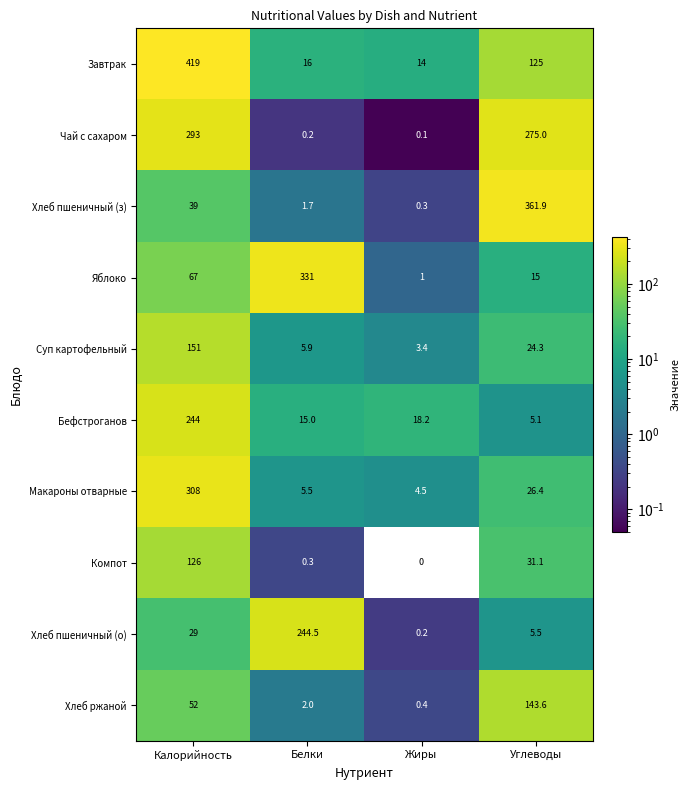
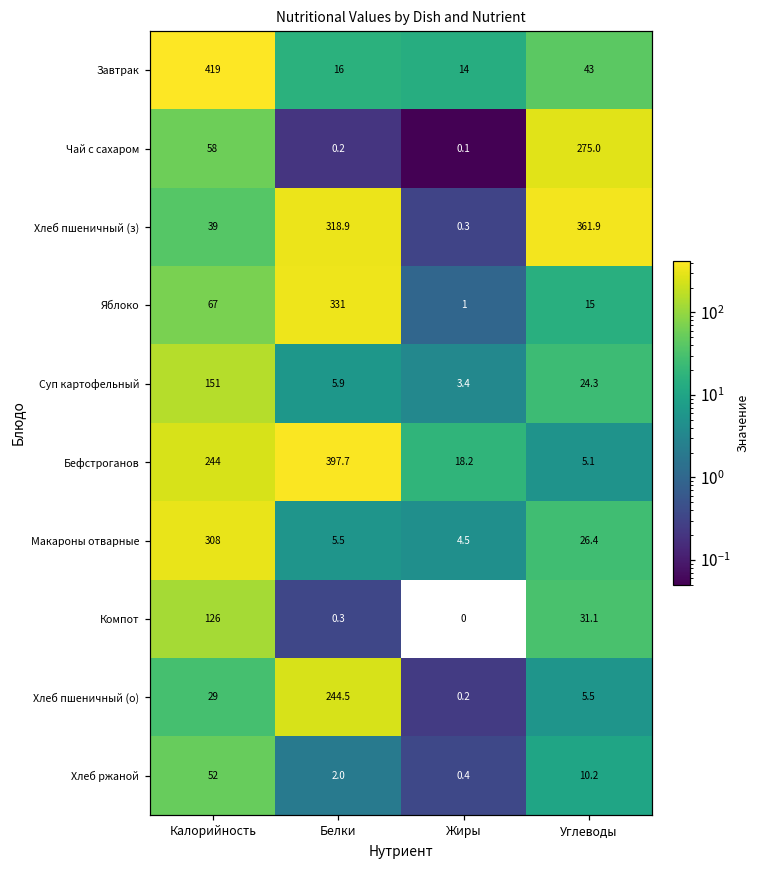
Завтрак, Углеводы: 125 -> 43
Чай с сахаром, Калорийность: 293 -> 58
Хлеб пшеничный (з), Белки: 1.7 -> 318.9
Бефстроганов, Белки: 15.0 -> 397.7
Хлеб ржаной, Углеводы: 143.6 -> 10.2
